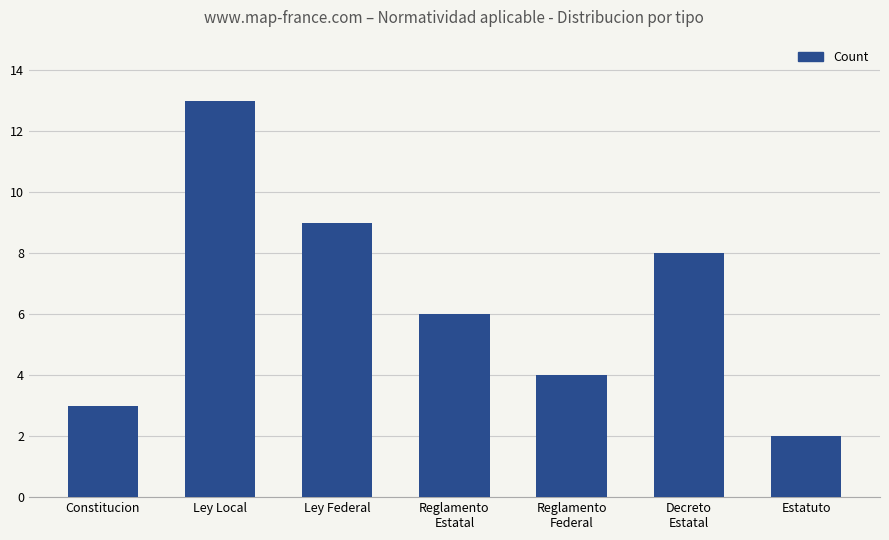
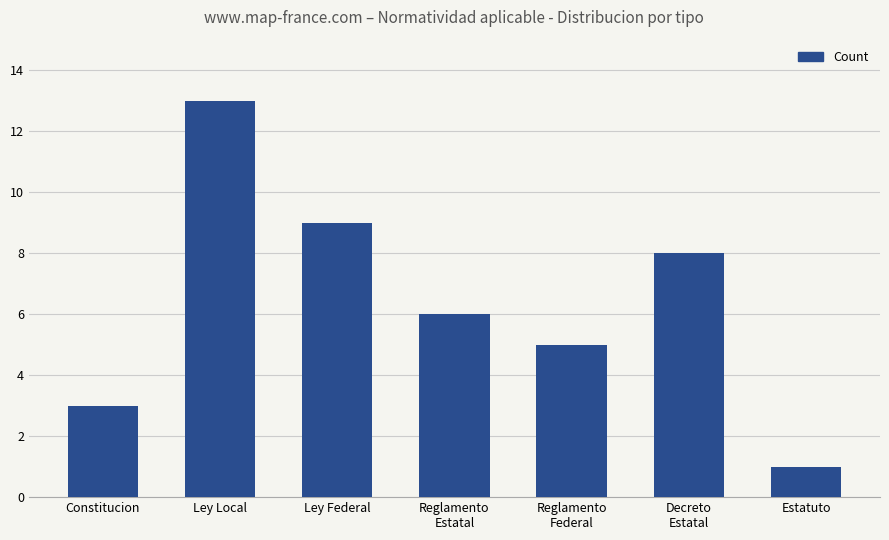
Reglamento Federal: 4 -> 5
Estatuto: 2 -> 1
